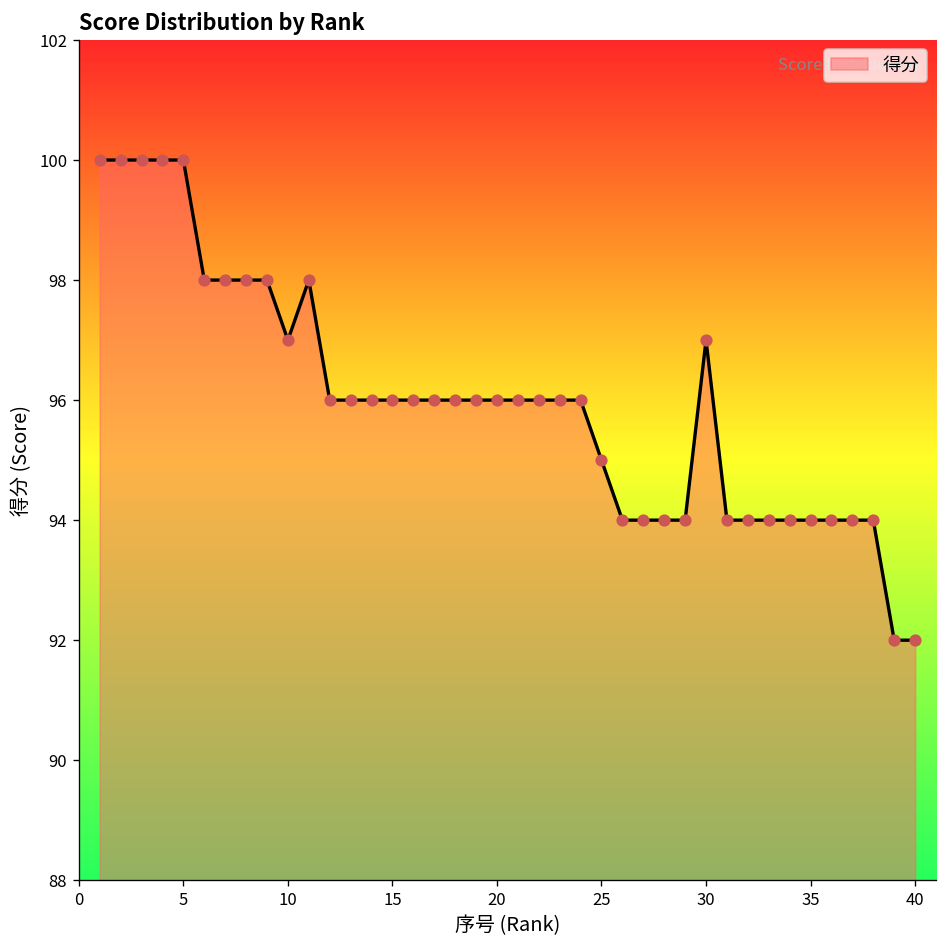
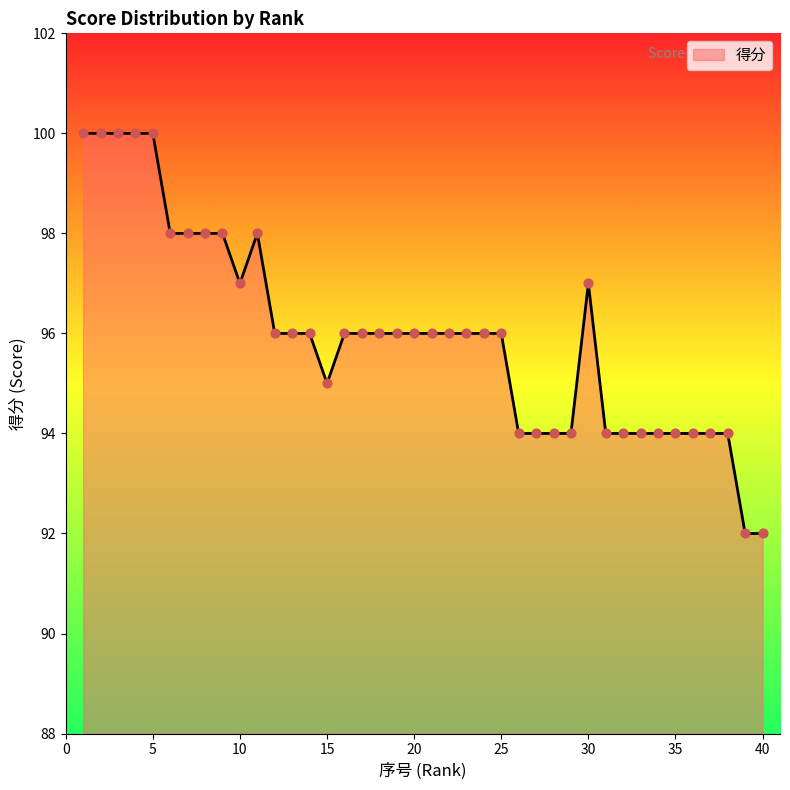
15: 96 -> 95
25: 95 -> 96
